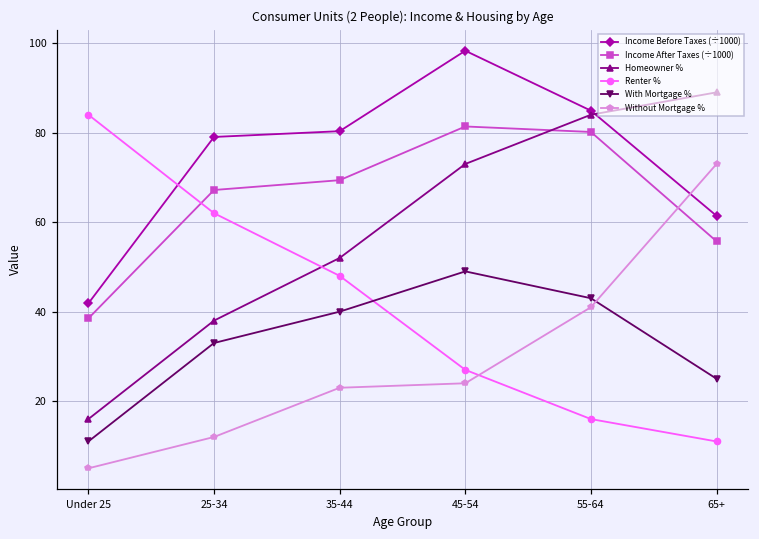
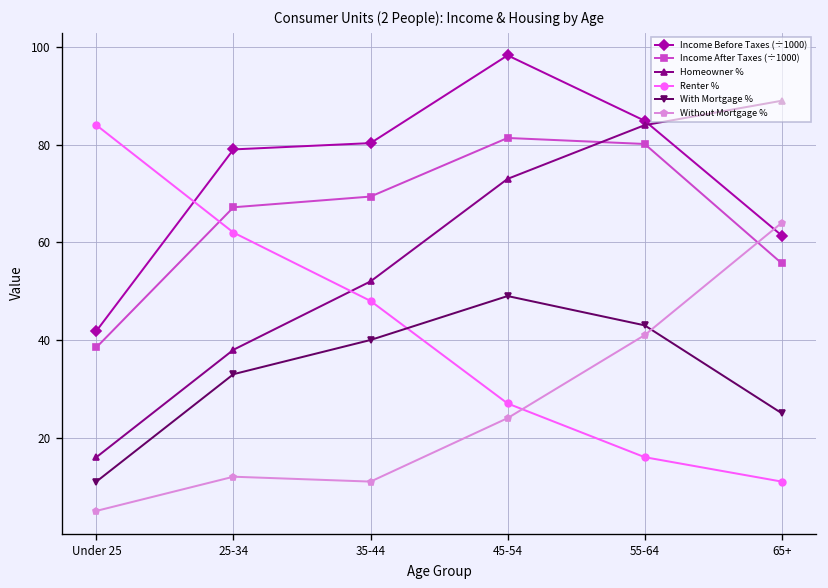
Without Mortgage %, 35-44: 23 -> 11
Without Mortgage %, 65+: 73 -> 64
